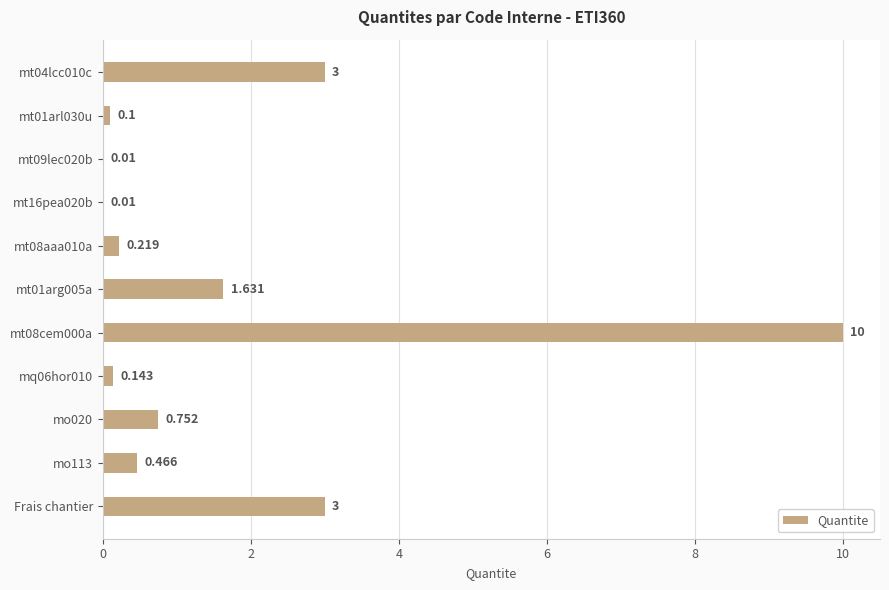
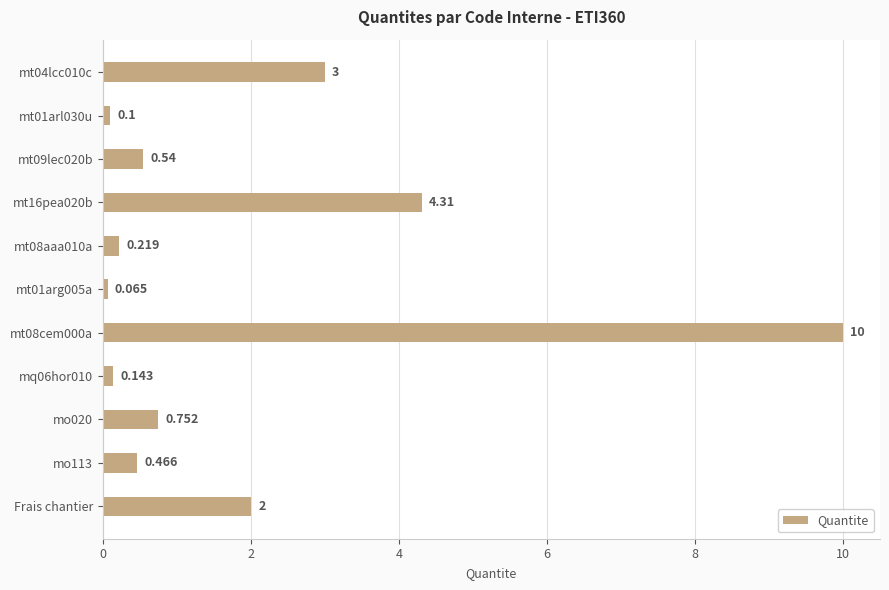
mt09lec020b: 0.01 -> 0.54
mt16pea020b: 0.01 -> 4.31
mt01arg005a: 1.631 -> 0.065
Frais chantier: 3 -> 2
